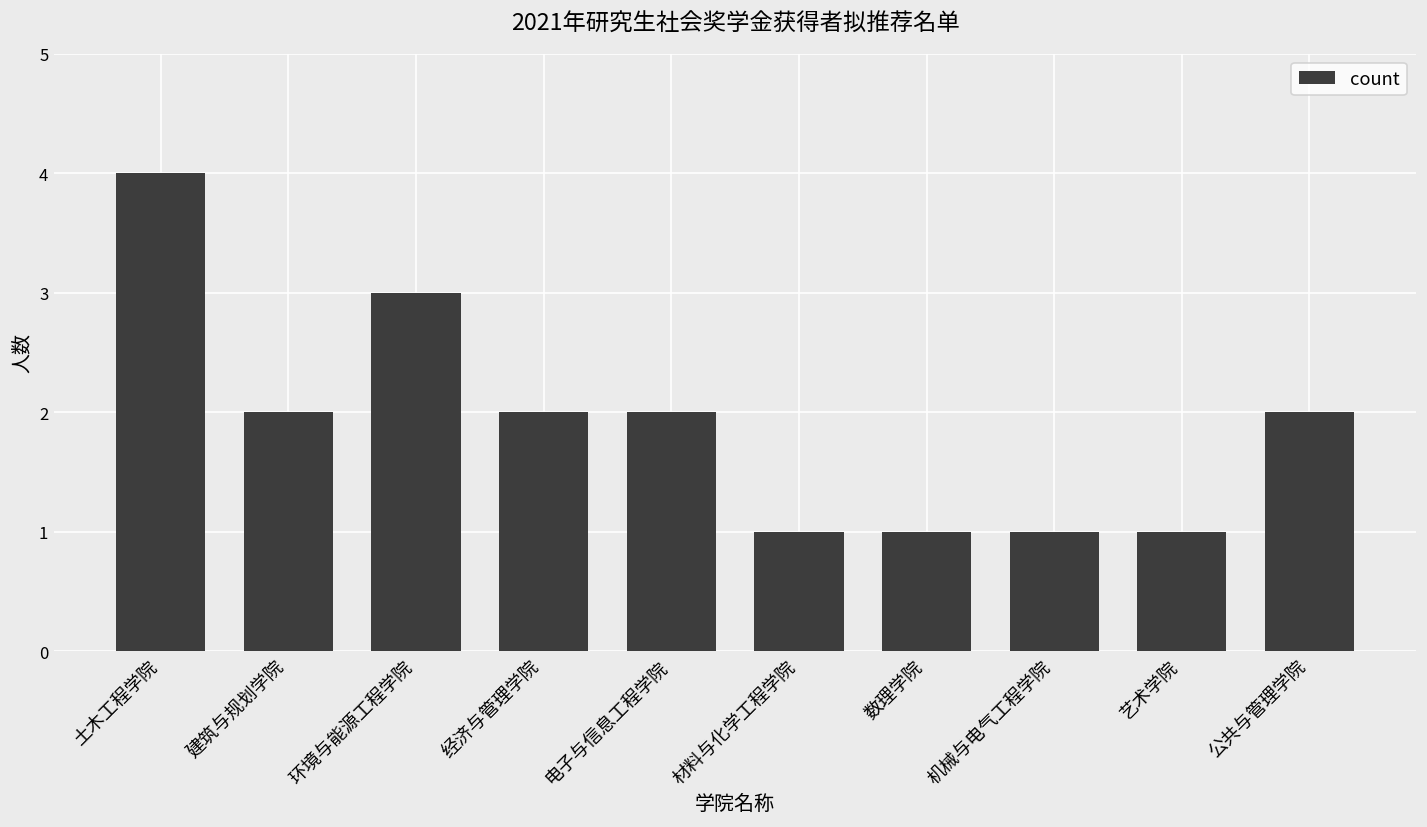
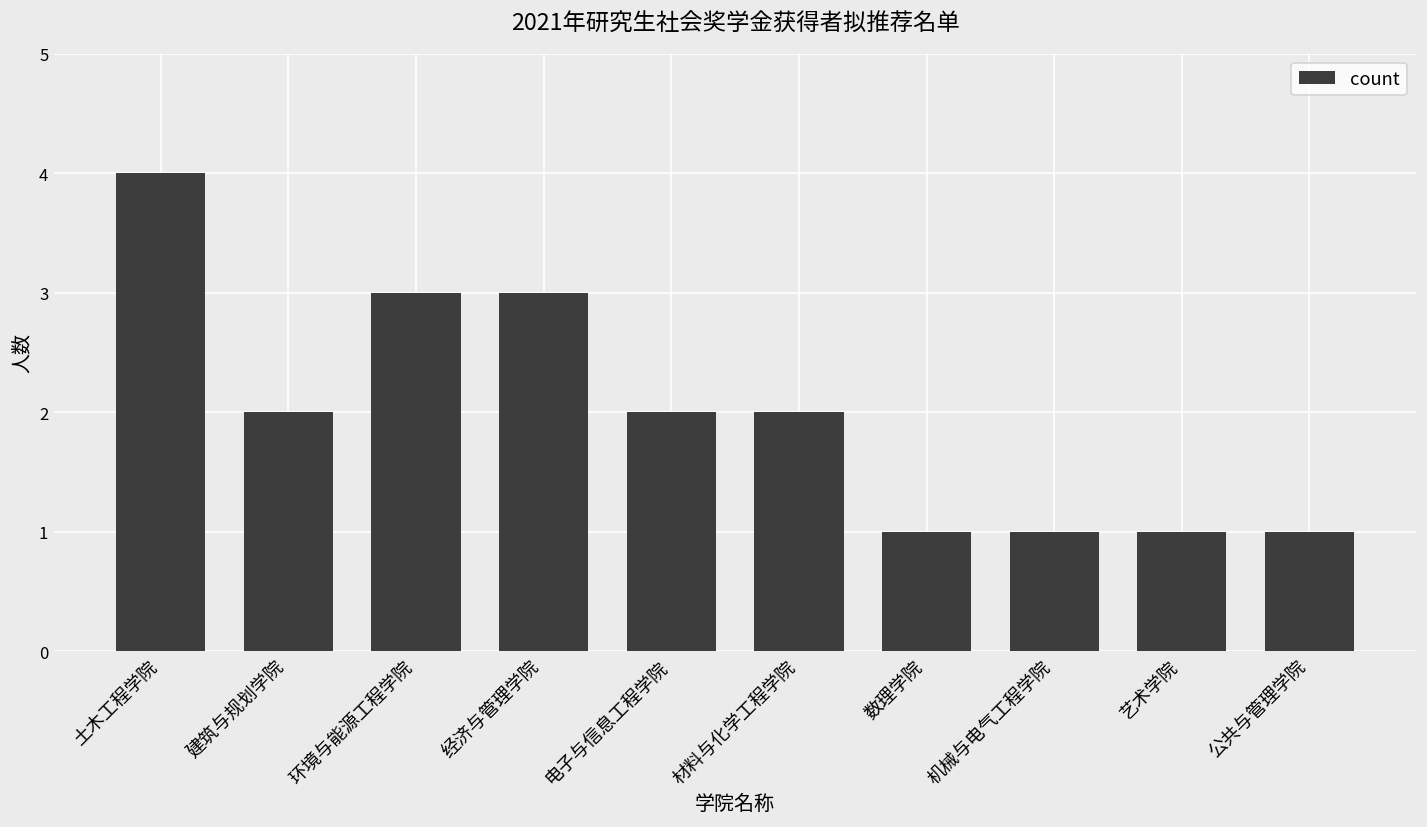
经济与管理学院: 2 -> 3
材料与化学工程学院: 1 -> 2
公共与管理学院: 2 -> 1
